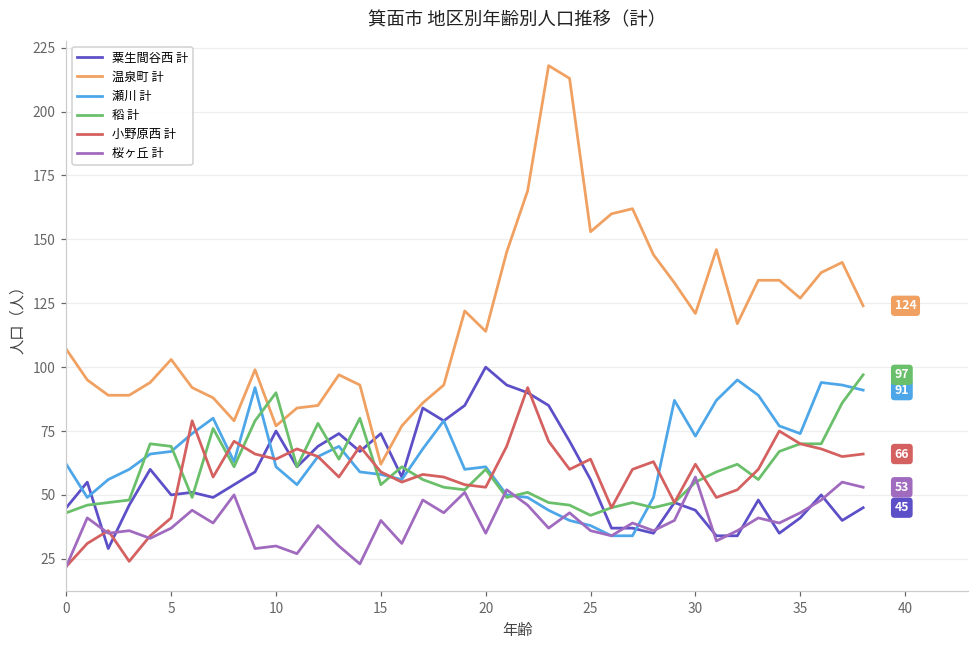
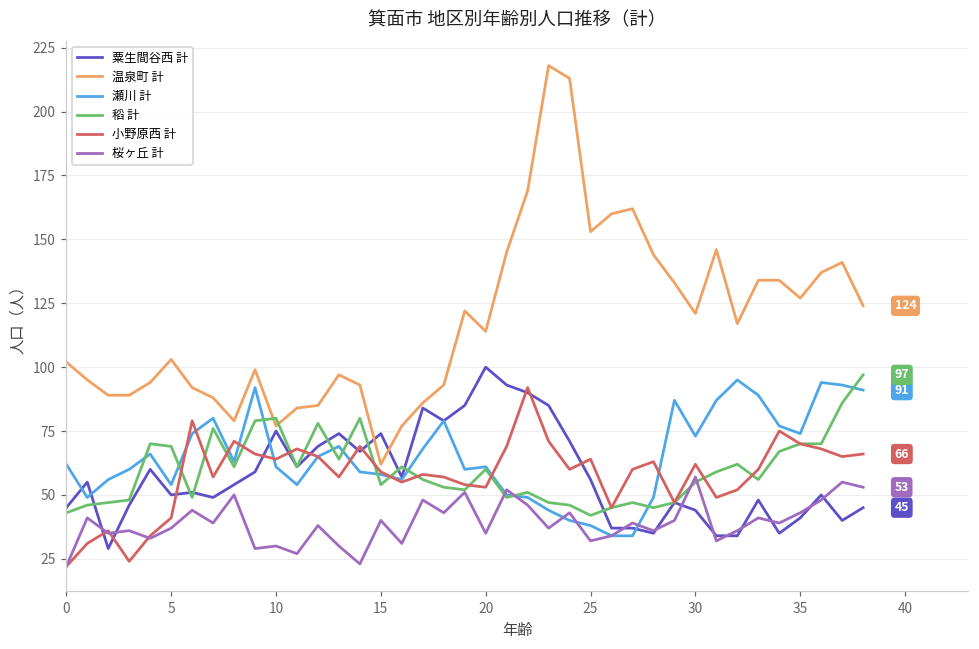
温泉町 計, 0: 107 -> 102
瀬川 計, 5: 67 -> 54
稻 計, 10: 90 -> 80
桜ヶ丘 計, 25: 36 -> 32
